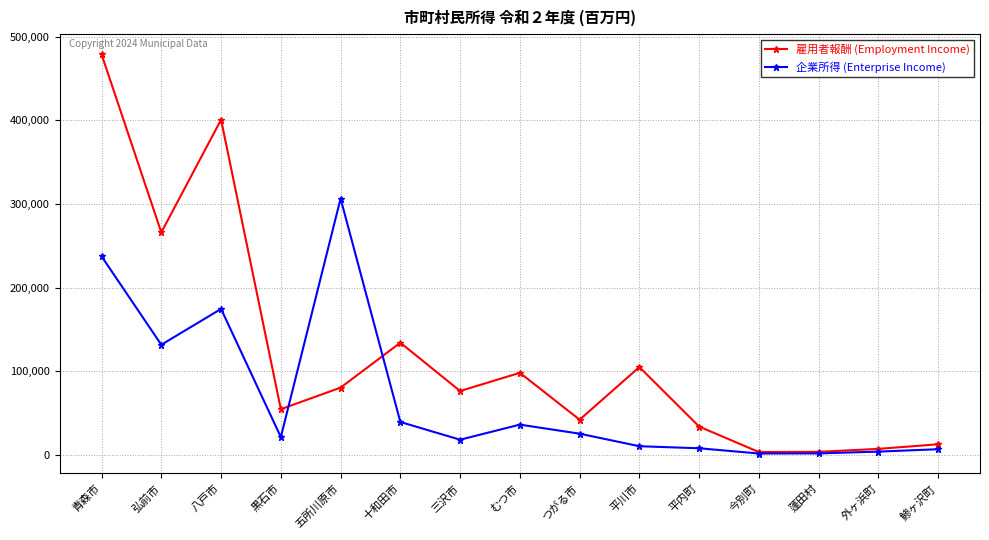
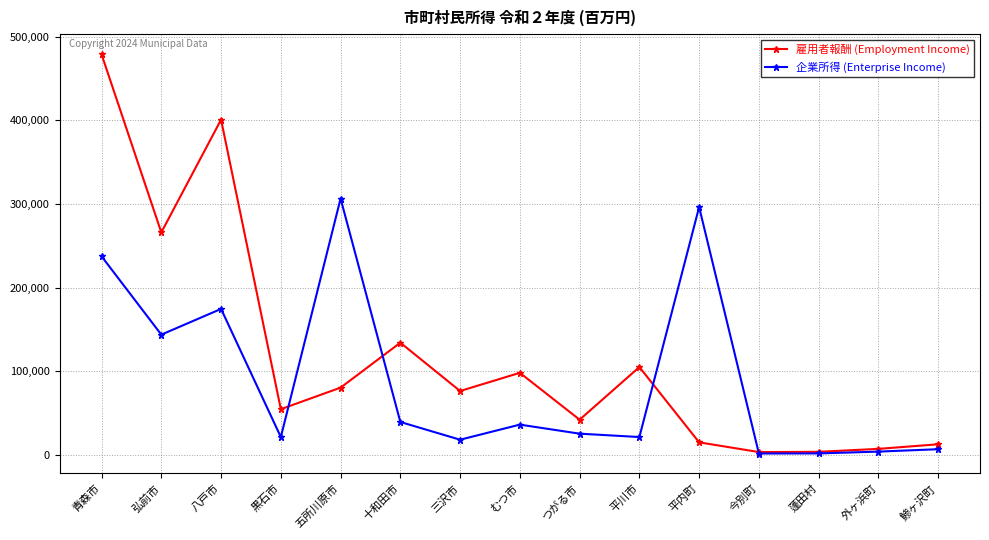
企業所得 (Enterprise Income), 弘前市: 130,000 -> 140,000
企業所得 (Enterprise Income), 平川市: 10,000 -> 20,000
雇用者報酬 (Employment Income), 平内町: 30,000 -> 10,000
企業所得 (Enterprise Income), 平内町: 10,000 -> 300,000
